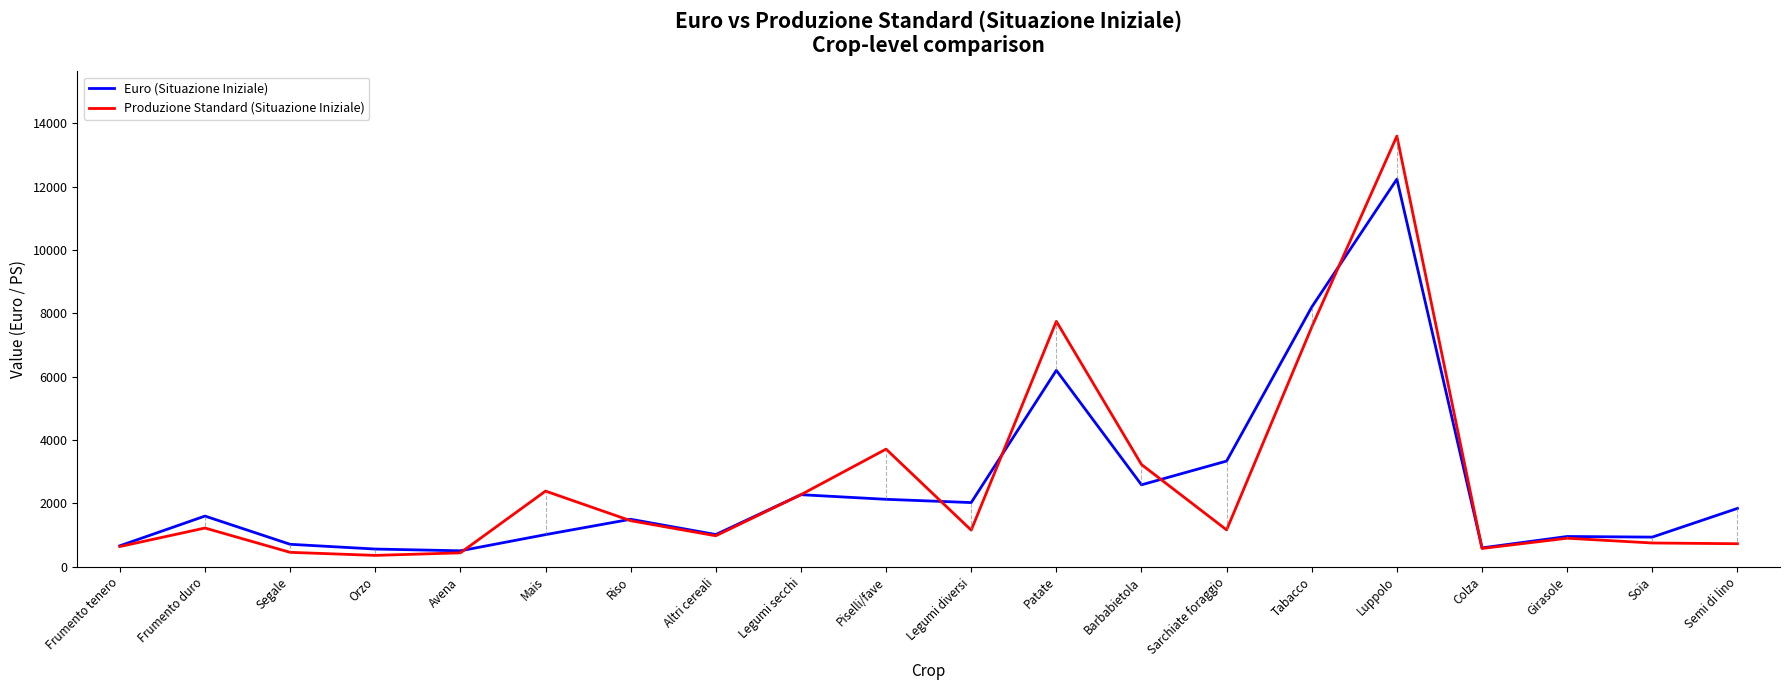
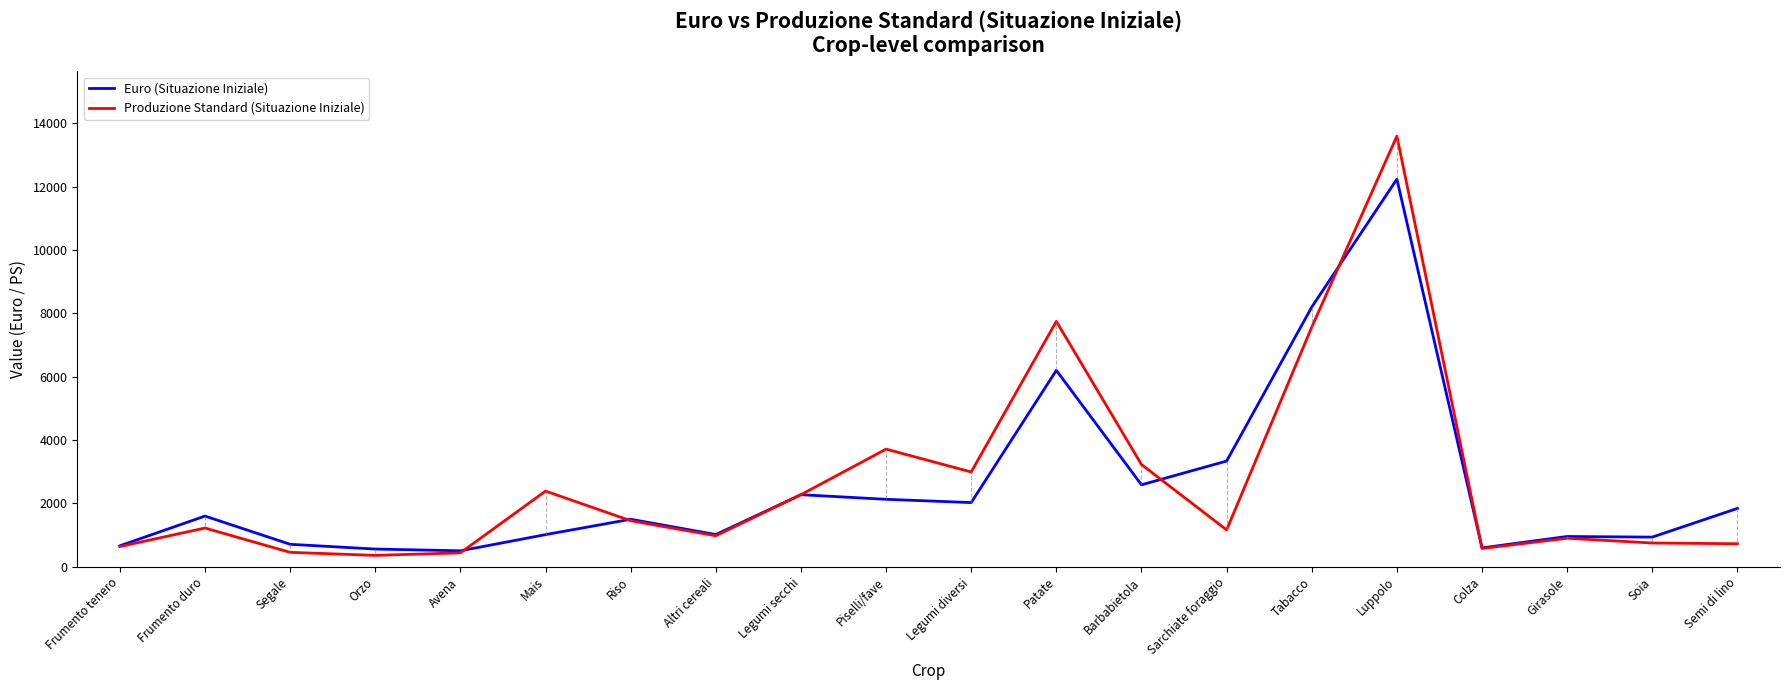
Produzione Standard (Situazione Iniziale), Legumi diversi: 1200 -> 3000
